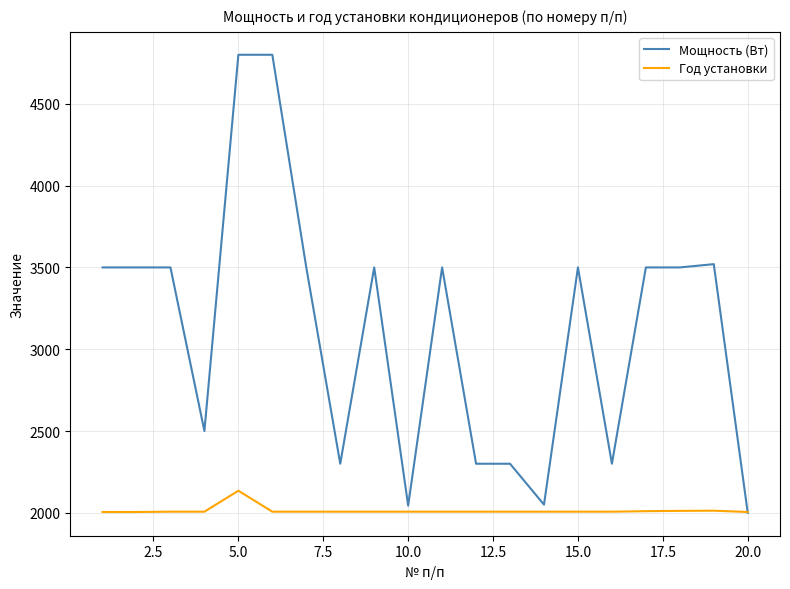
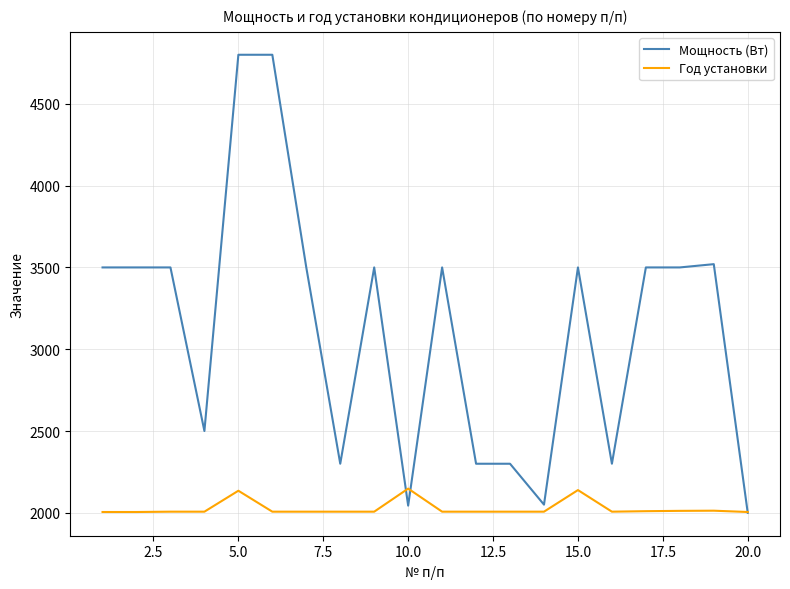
Год установки, 10.0: 2010 -> 2150
Год установки, 15.0: 2010 -> 2140
